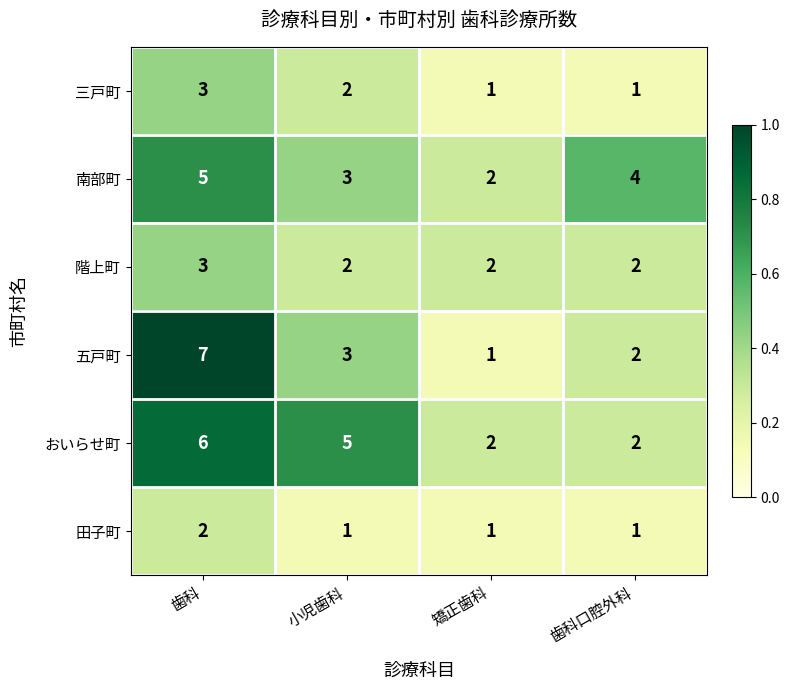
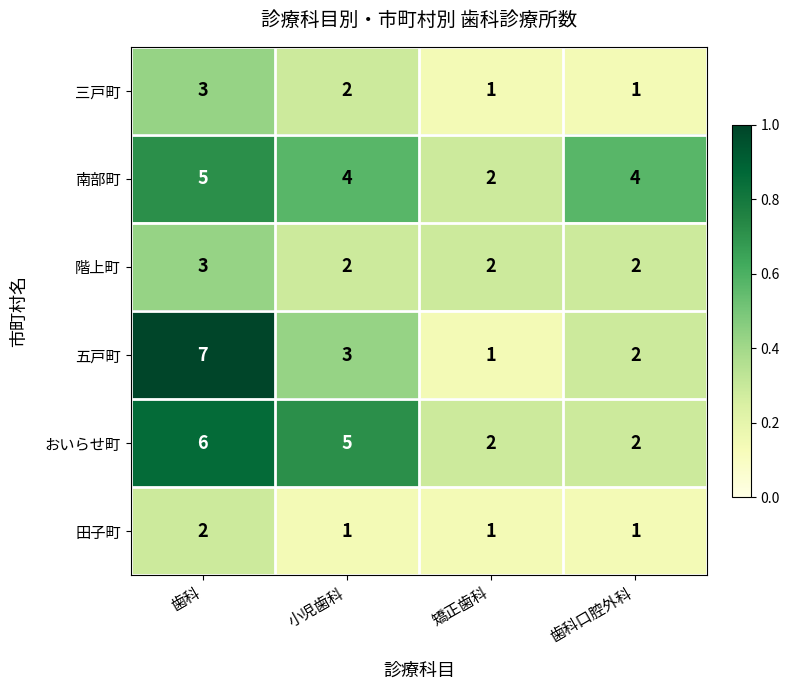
南部町, 小児歯科: 3 -> 4
